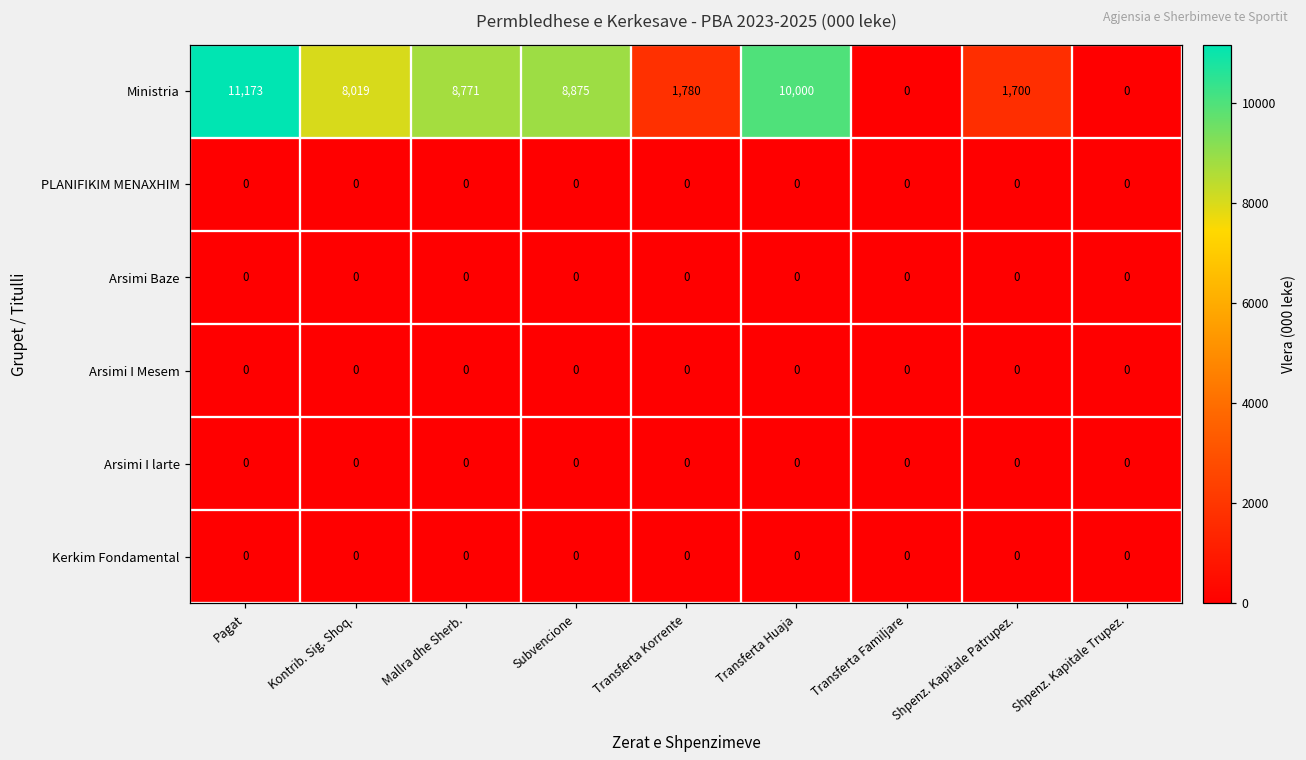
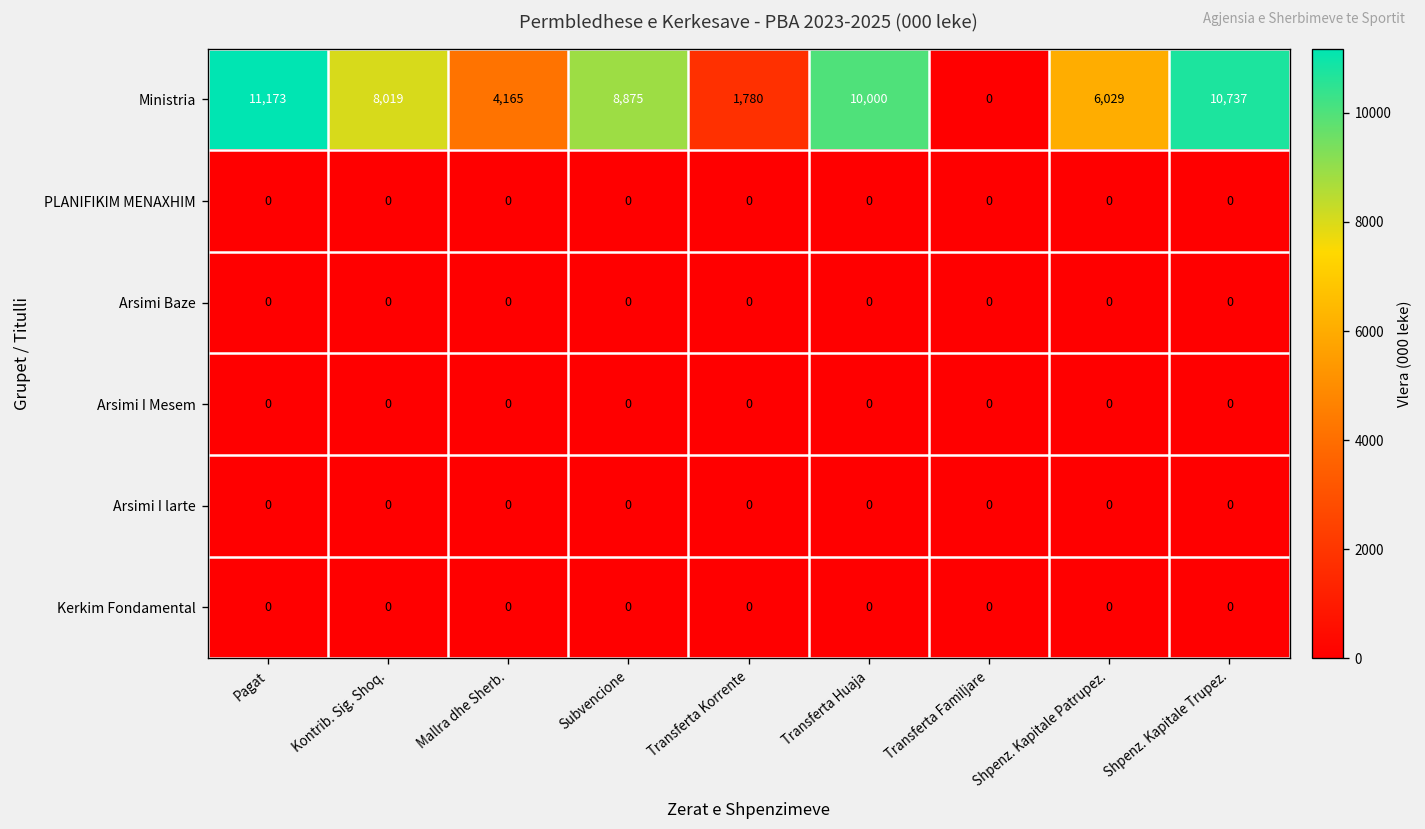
Ministria, Mallra dhe Sherb.: 8,771 -> 4,165
Ministria, Shpenz. Kapitale Patrupez.: 1,700 -> 6,029
Ministria, Shpenz. Kapitale Trupez.: 0 -> 10,737
